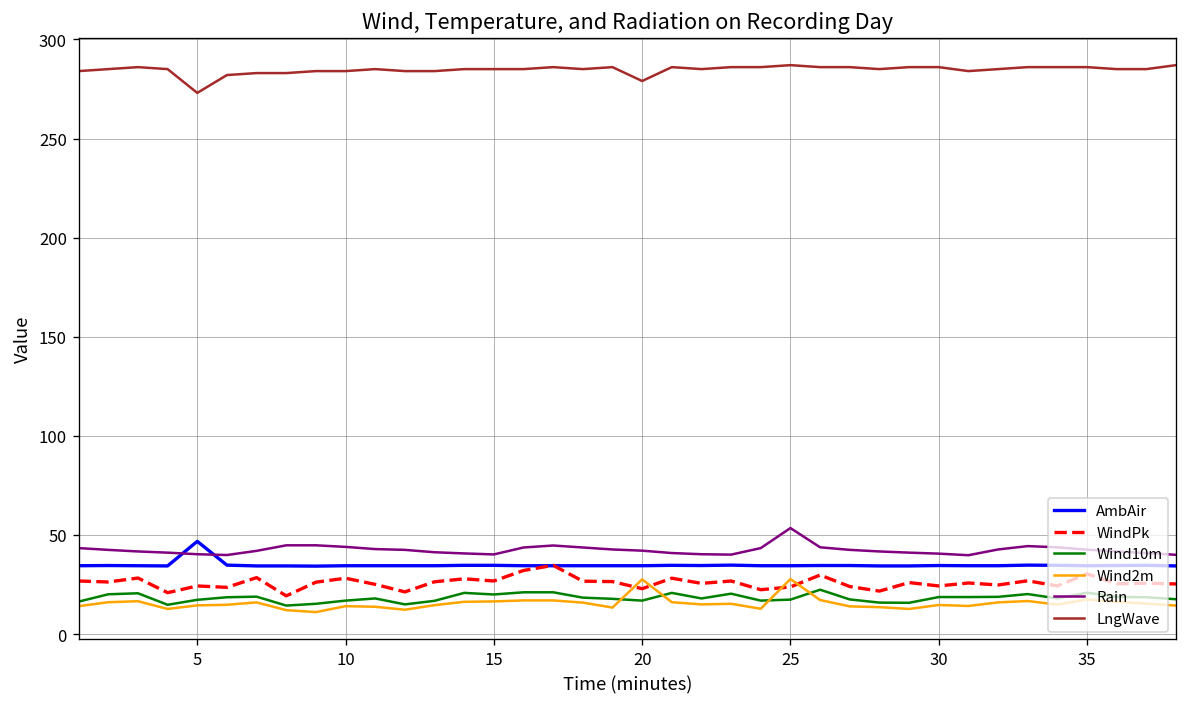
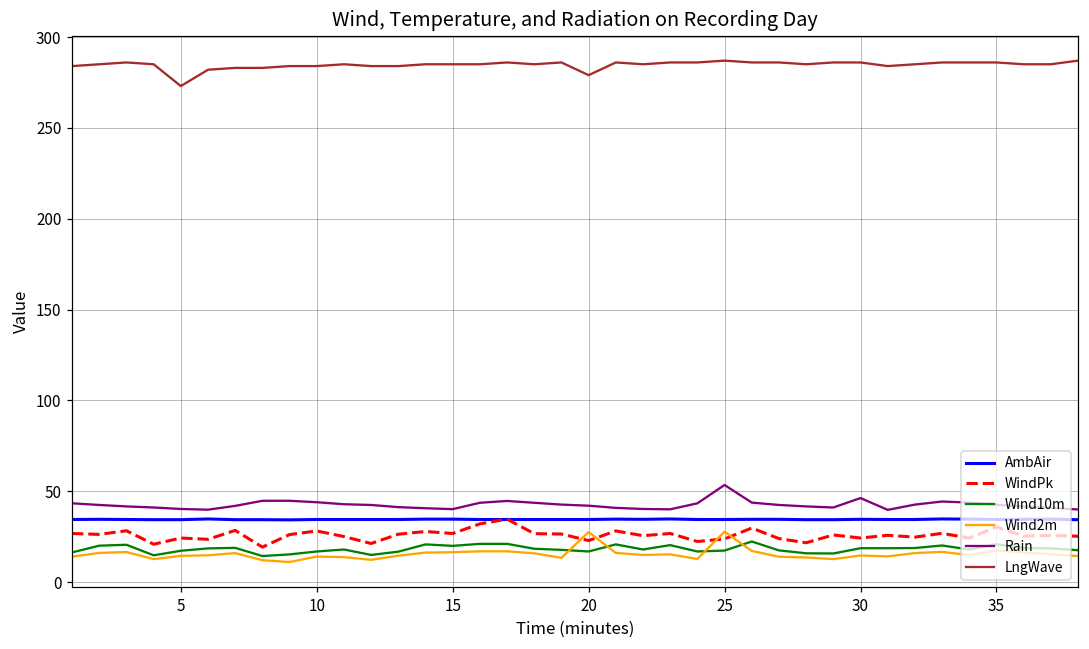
AmbAir, 5: 47 -> 34
Rain, 30: 41 -> 46
